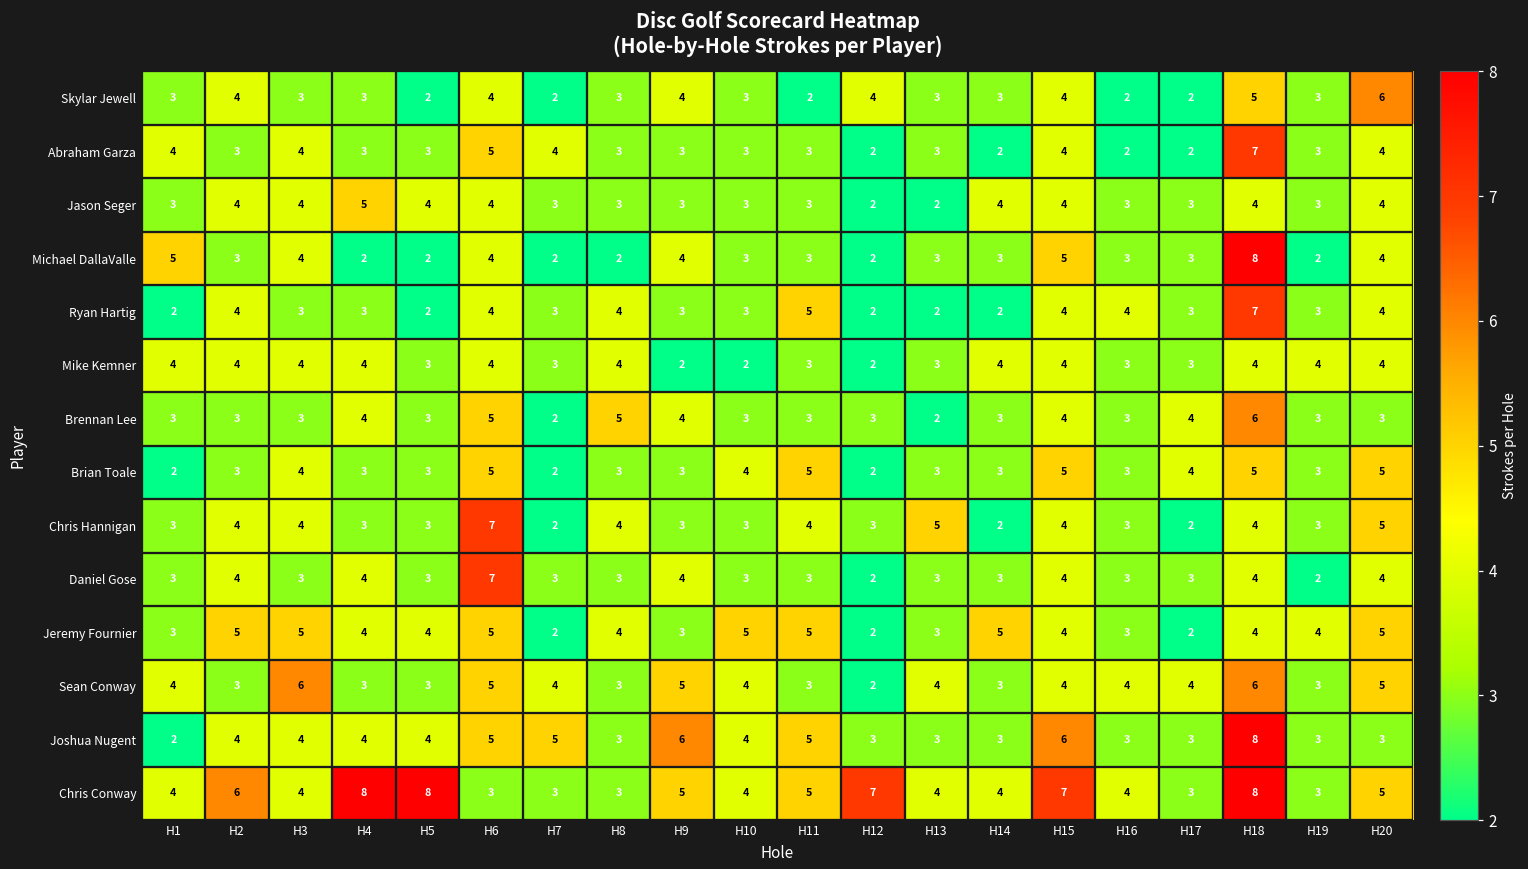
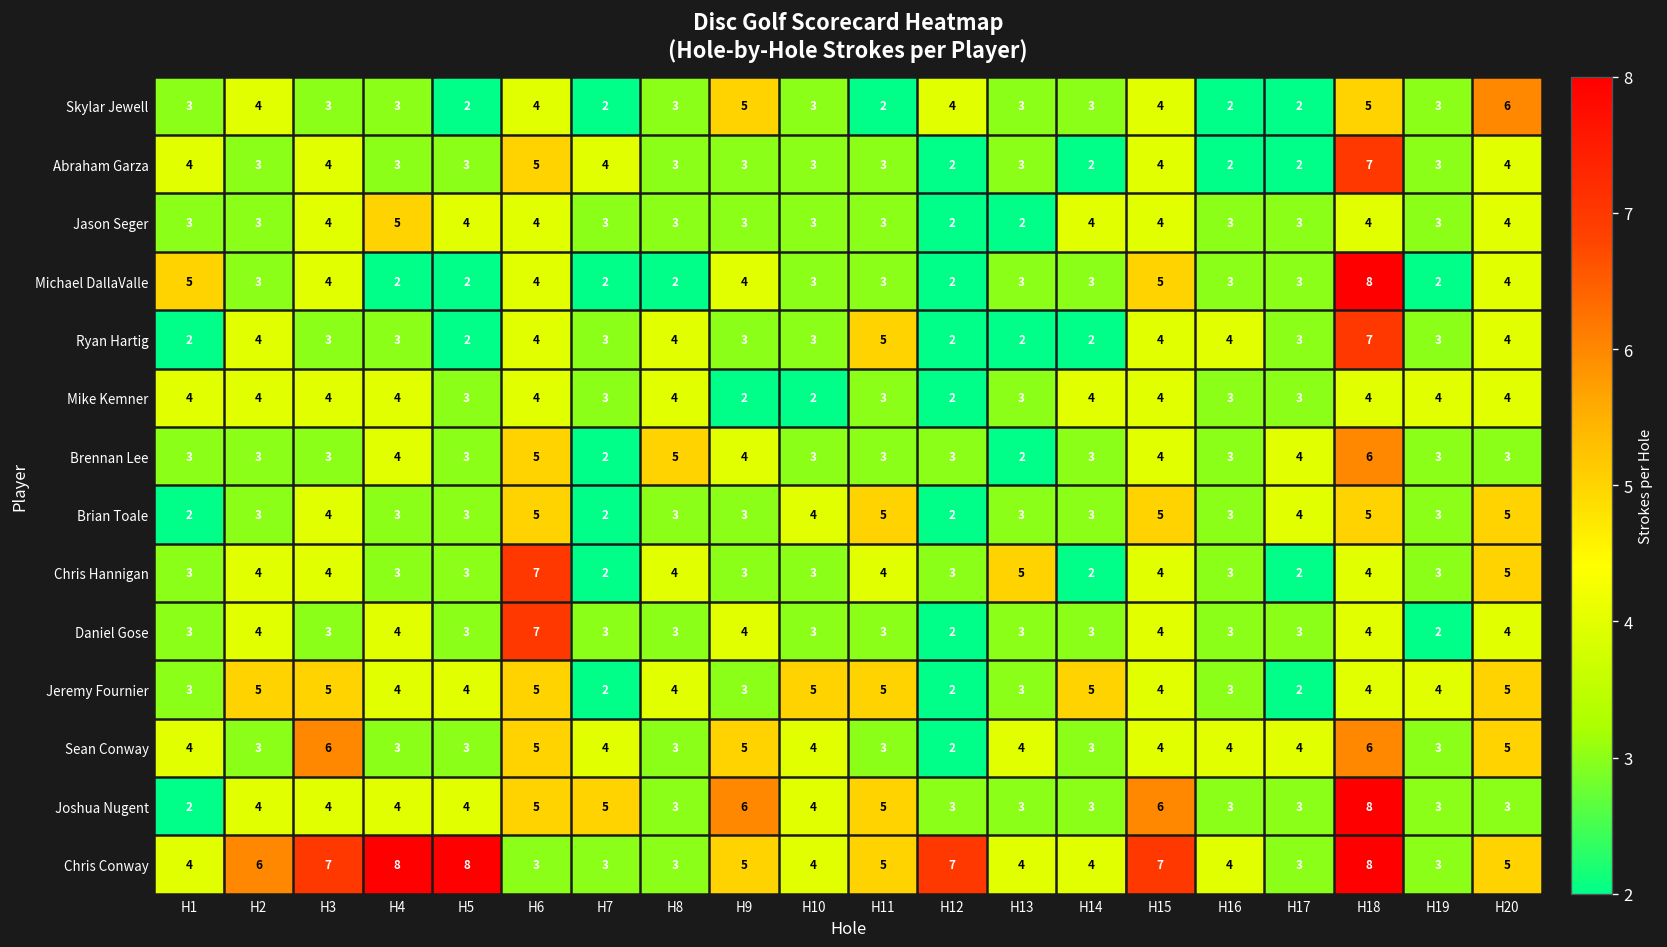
Skylar Jewell, H9: 4 -> 5
Jason Seger, H2: 4 -> 3
Chris Conway, H3: 4 -> 7
